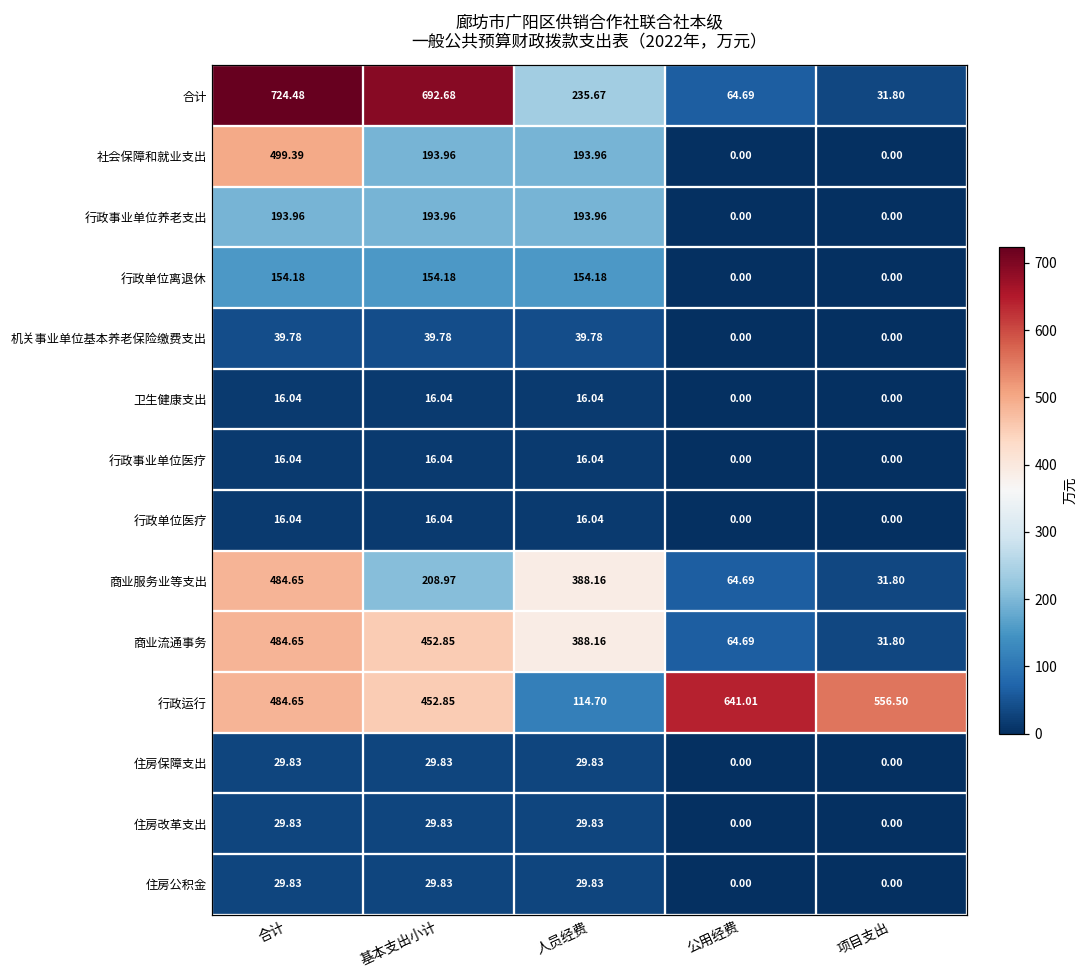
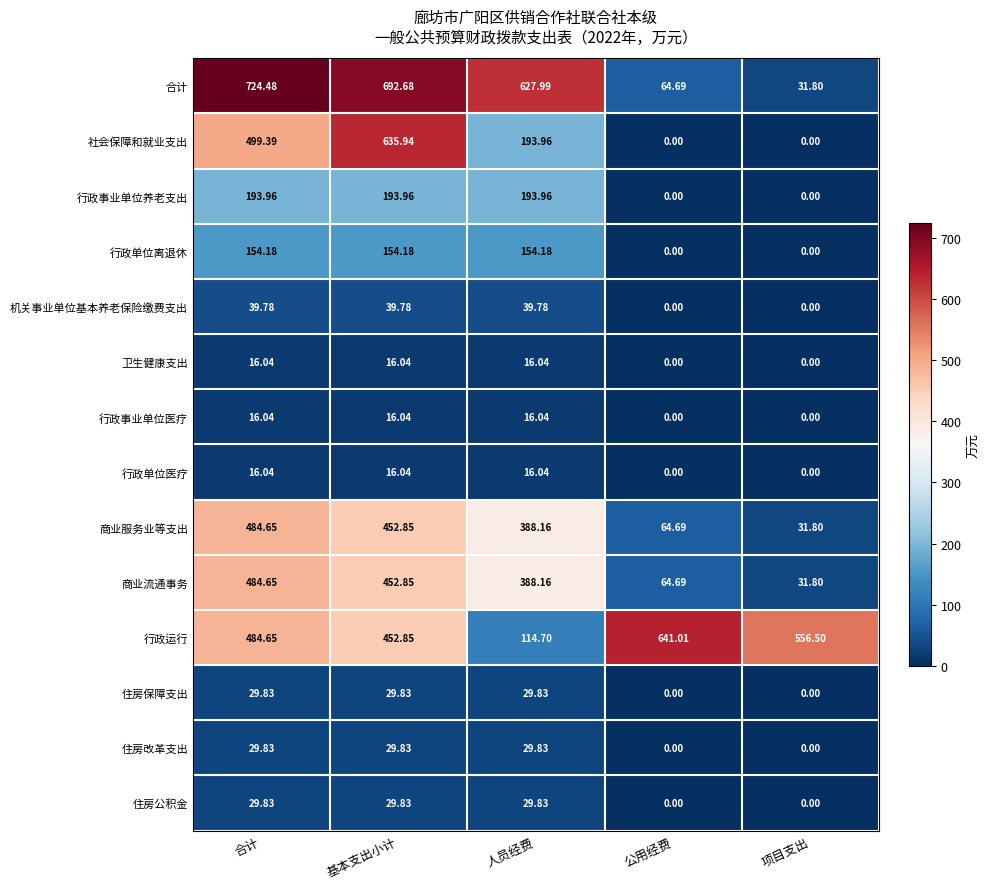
合计, 人员经费: 235.67 -> 627.99
社会保障和就业支出, 基本支出小计: 193.96 -> 635.94
商业服务业等支出, 基本支出小计: 208.97 -> 452.85
